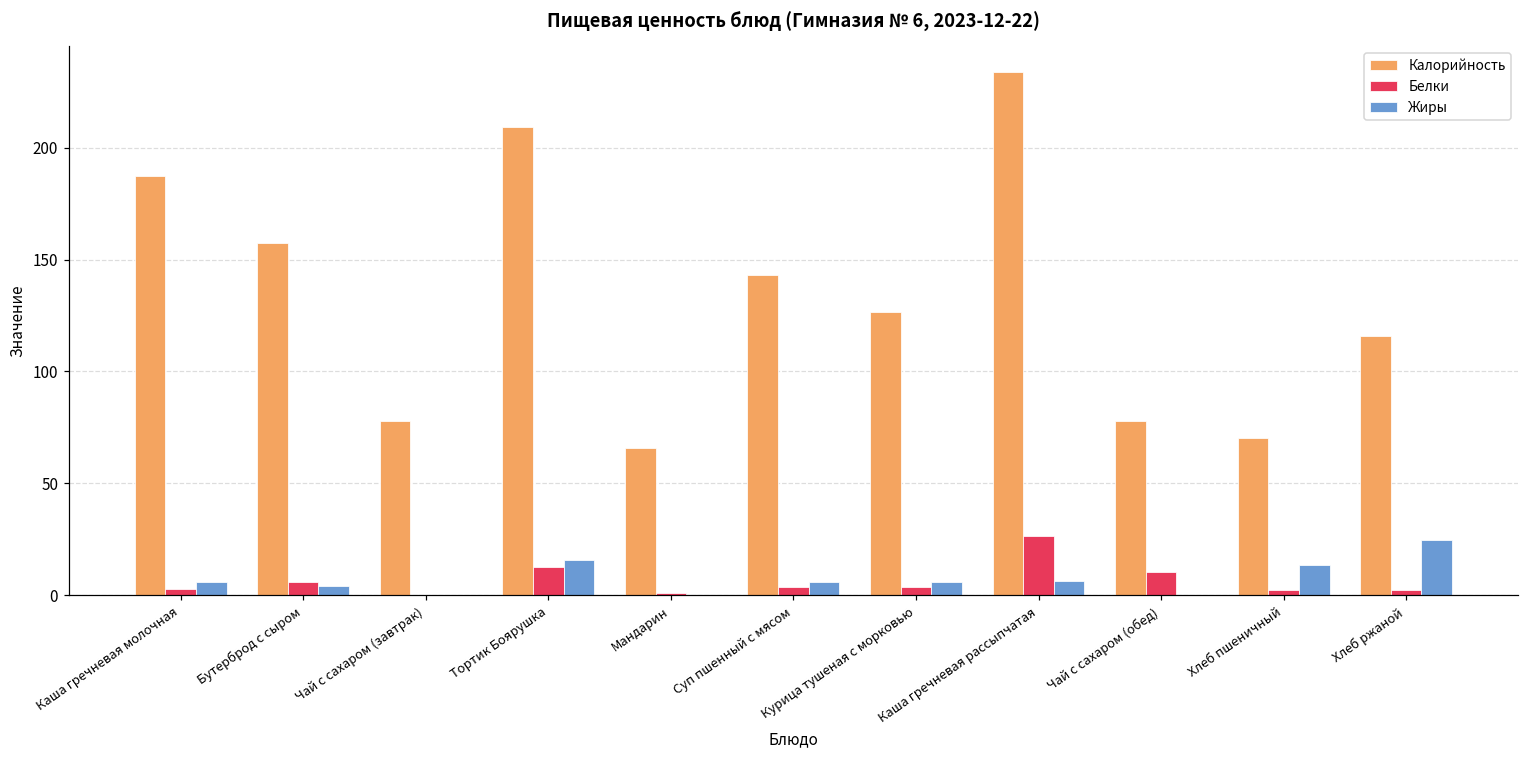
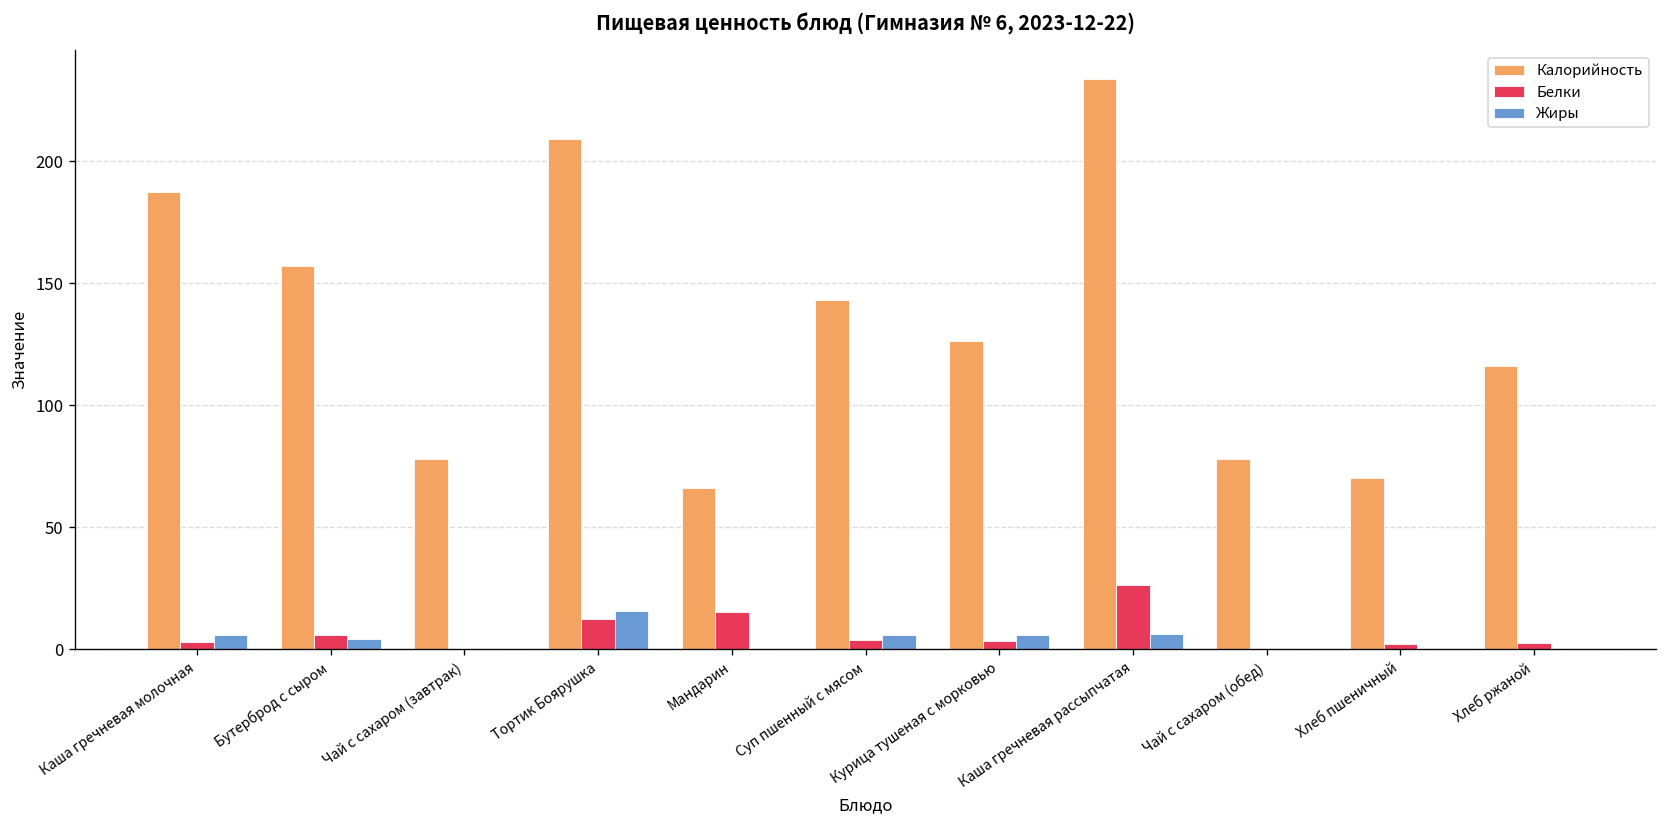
Белки, Мандарин: 1 -> 15
Белки, Чай с сахаром (обед): 10 -> 0
Жиры, Хлеб пшеничный: 13 -> 0
Жиры, Хлеб ржаной: 25 -> 0
